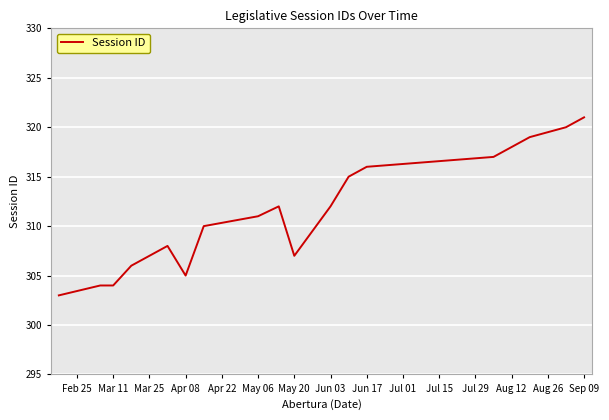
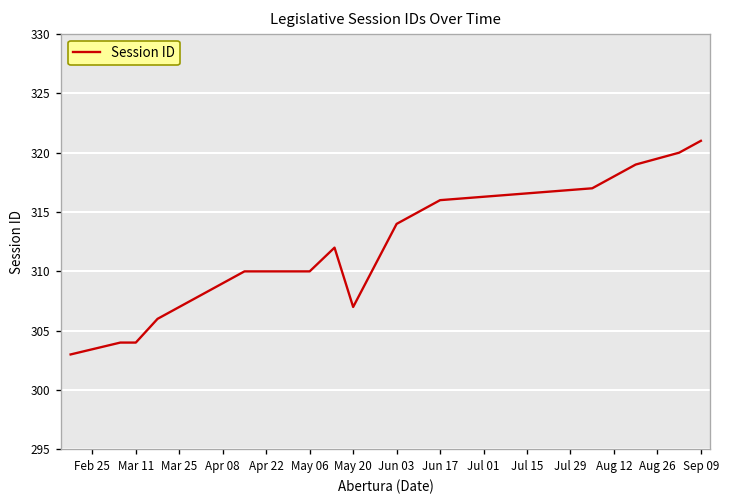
Apr 08: 305 -> 309
May 06: 311 -> 310
Jun 03: 312 -> 314
